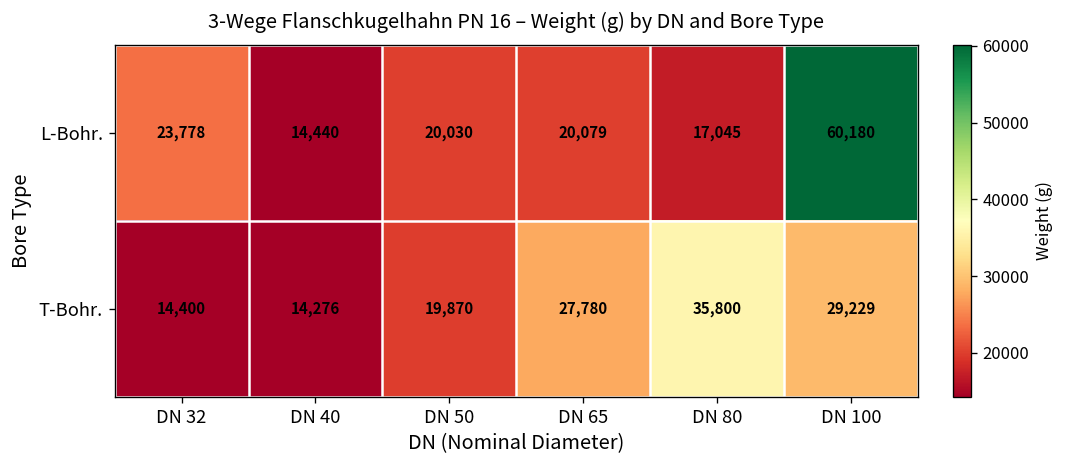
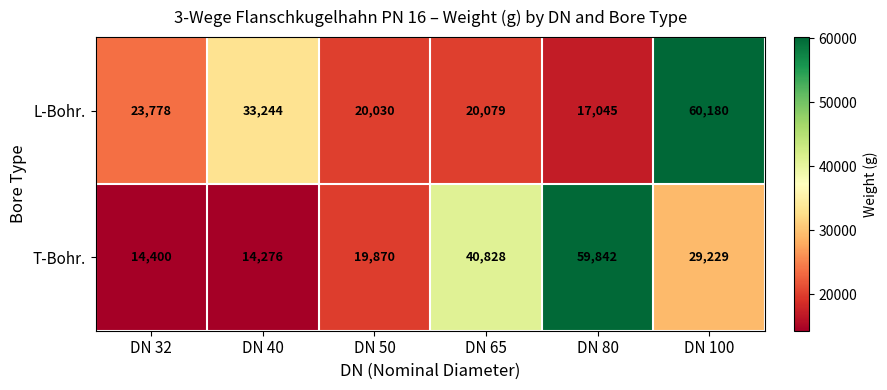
L-Bohr., DN 40: 14,440 -> 33,244
T-Bohr., DN 65: 27,780 -> 40,828
T-Bohr., DN 80: 35,800 -> 59,842
